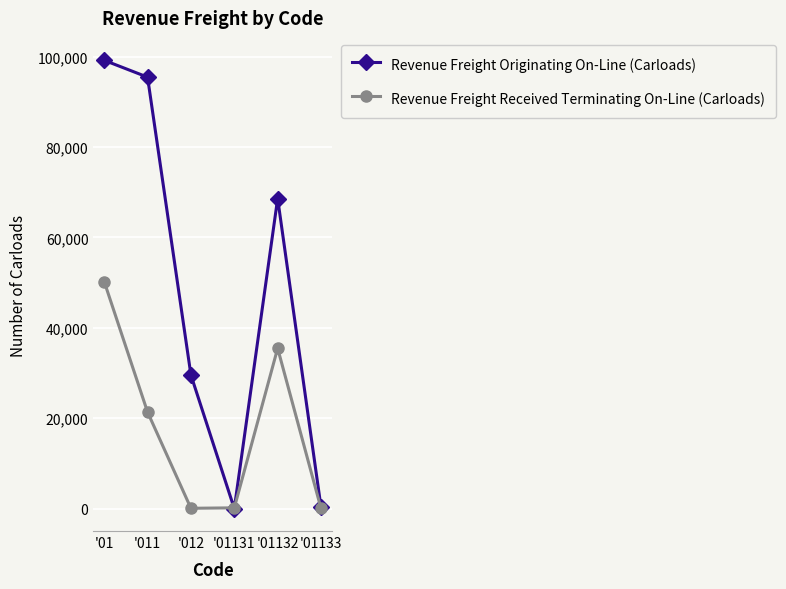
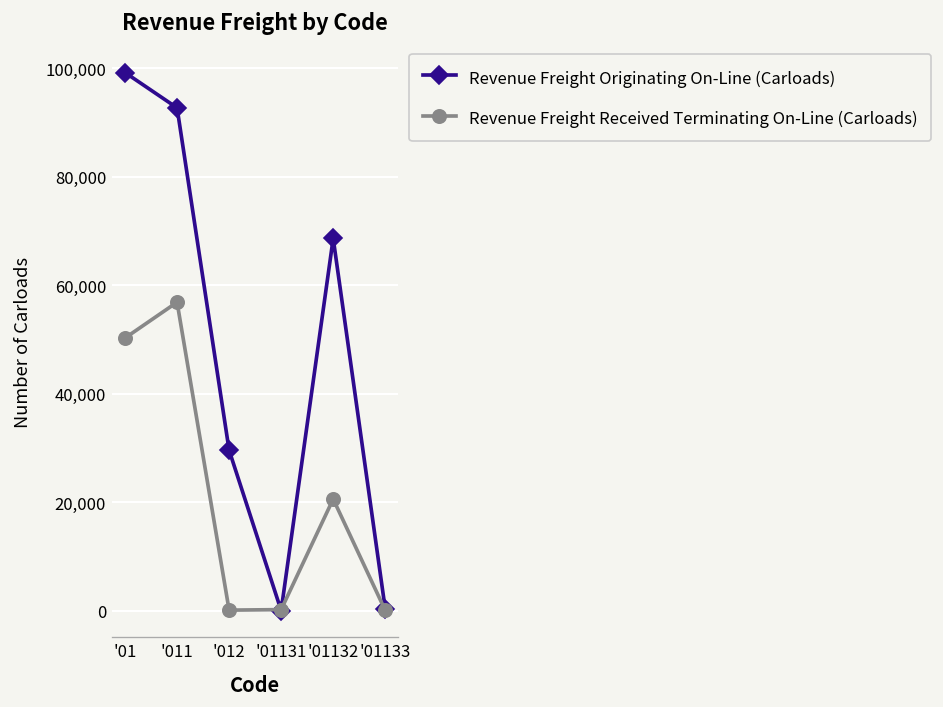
Revenue Freight Originating On-Line (Carloads), '011: 95,000 -> 93,000
Revenue Freight Received Terminating On-Line (Carloads), '011: 21,000 -> 57,000
Revenue Freight Received Terminating On-Line (Carloads), '01132: 35,000 -> 21,000
